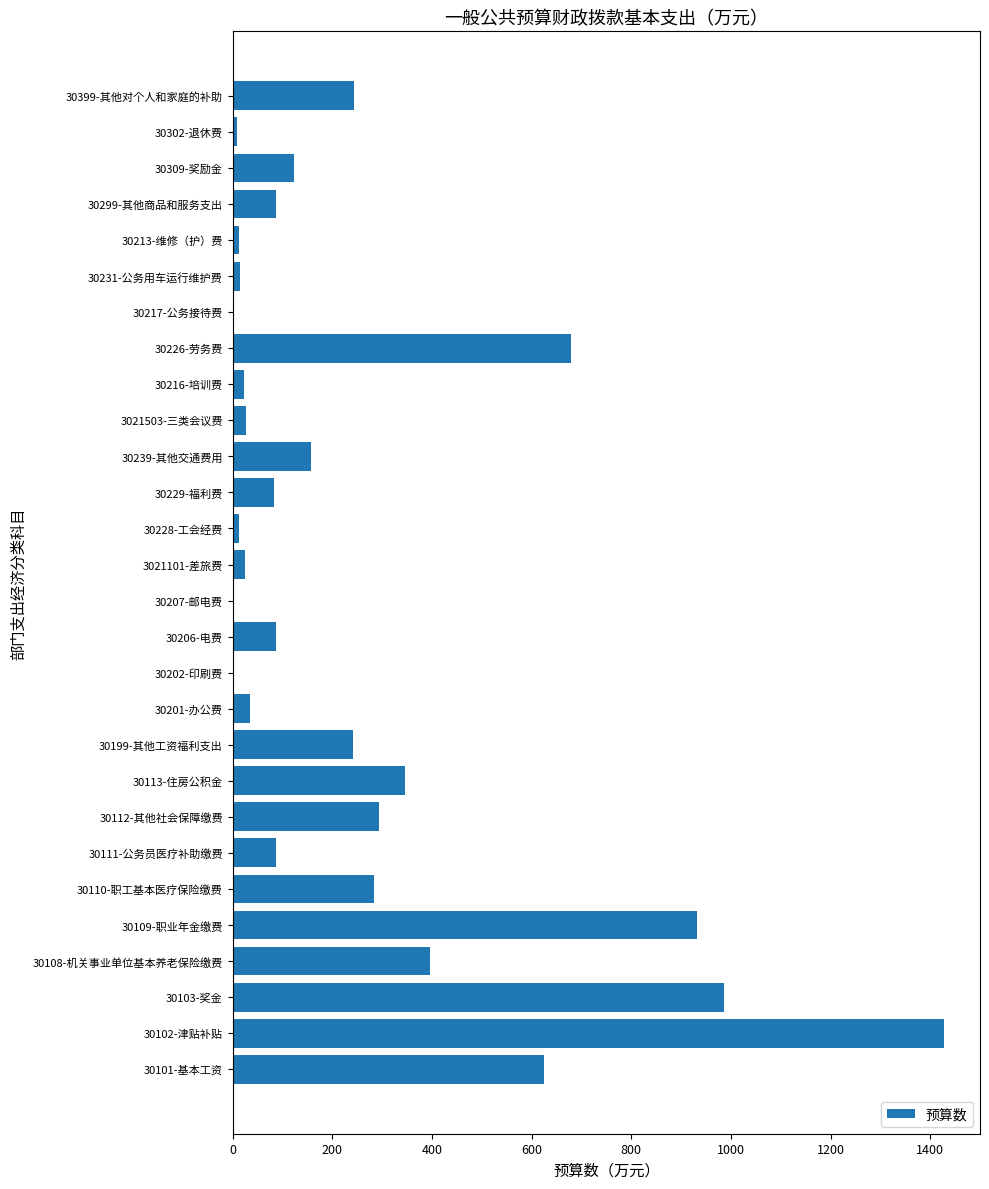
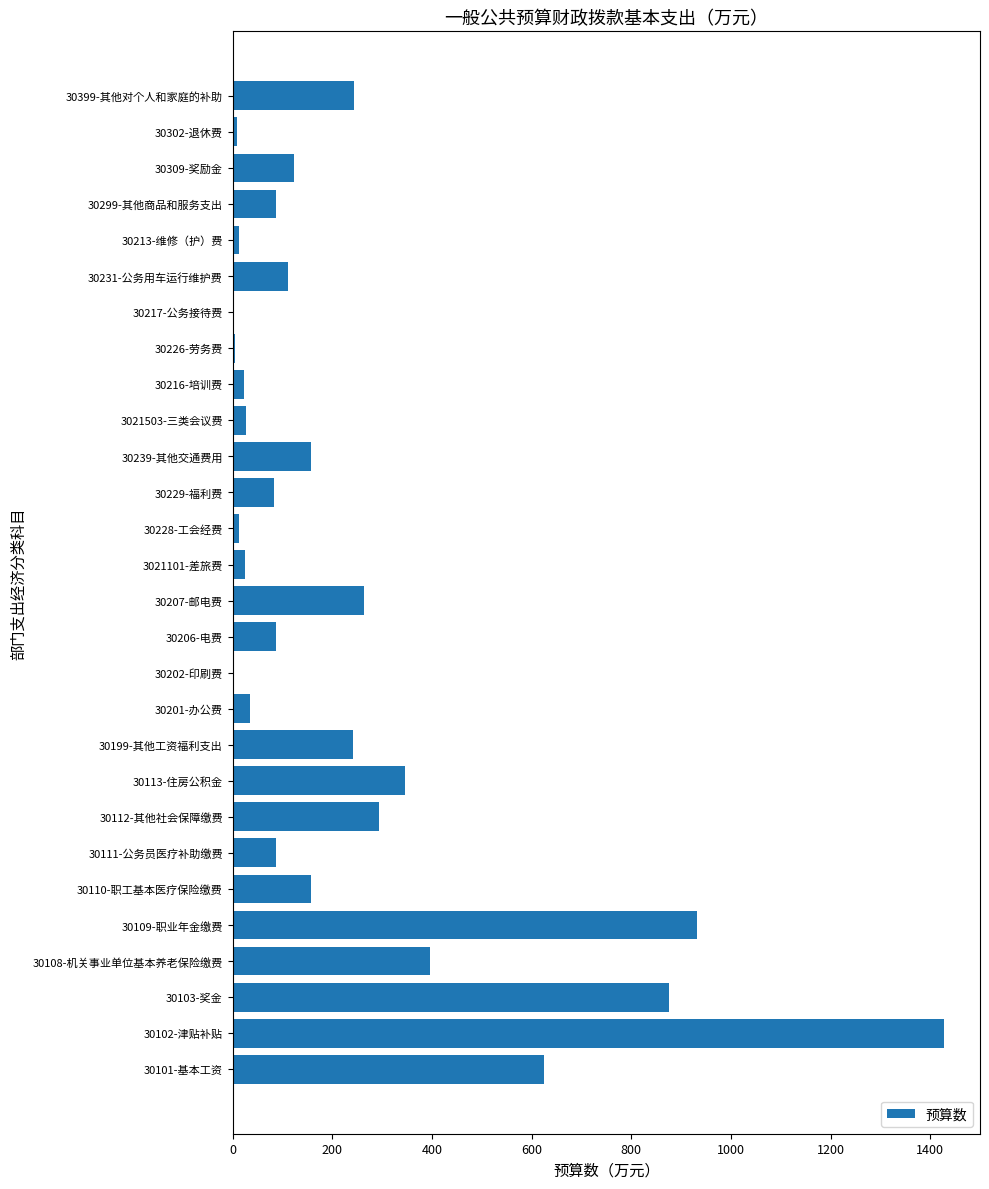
30231-公务用车运行维护费: 10 -> 110
30226-劳务费: 680 -> 10
30207-邮电费: 0 -> 260
30110-职工基本医疗保险缴费: 280 -> 160
30103-奖金: 990 -> 880
